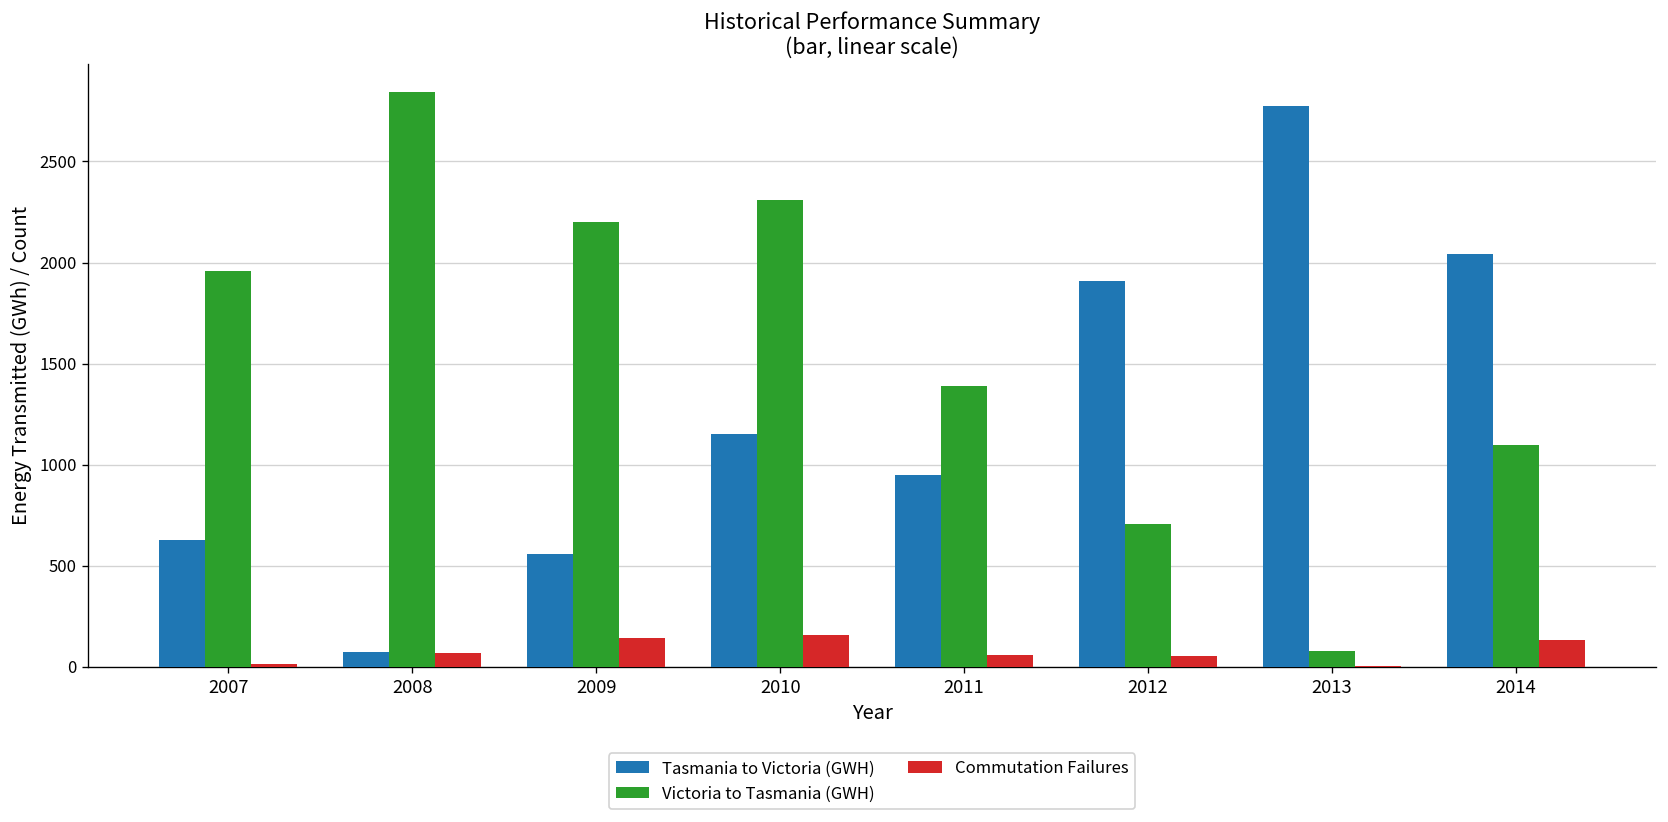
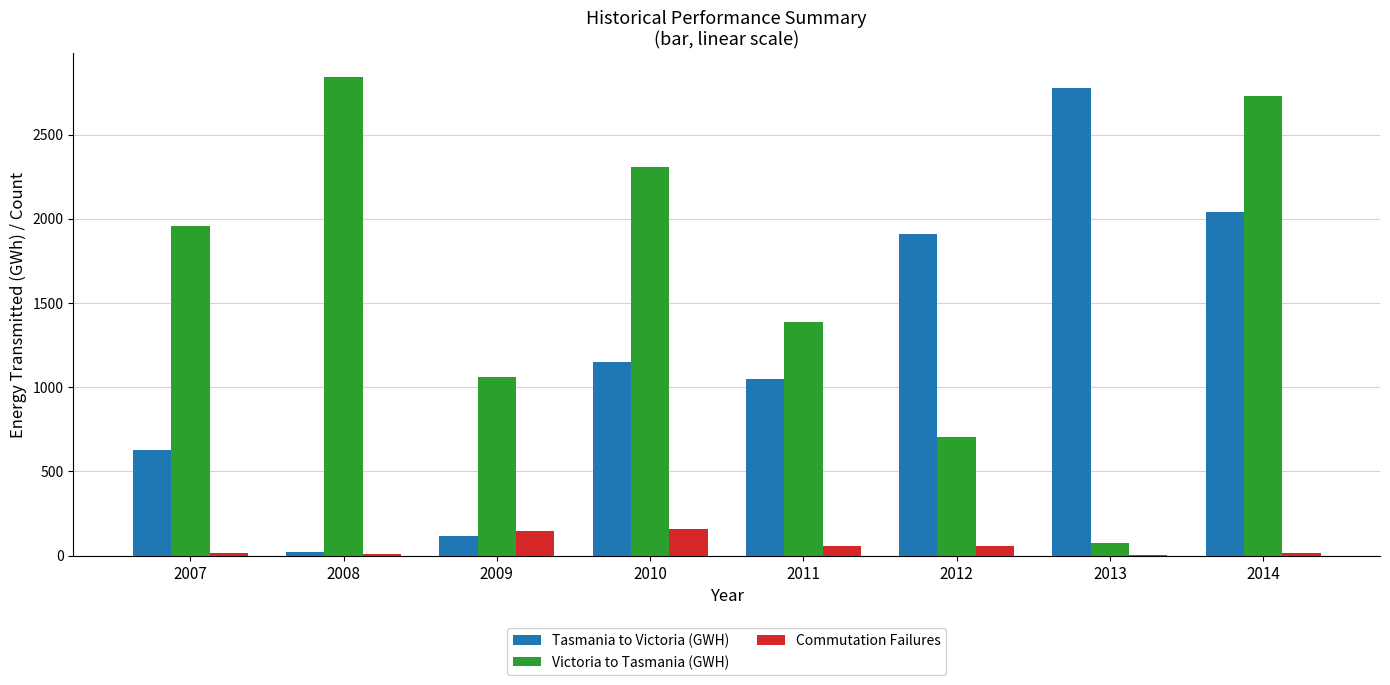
Tasmania to Victoria (GWH), 2008: 70 -> 20
Commutation Failures, 2008: 70 -> 10
Tasmania to Victoria (GWH), 2009: 560 -> 120
Victoria to Tasmania (GWH), 2009: 2200 -> 1060
Tasmania to Victoria (GWH), 2011: 950 -> 1050
Victoria to Tasmania (GWH), 2014: 1100 -> 2730
Commutation Failures, 2014: 130 -> 20
